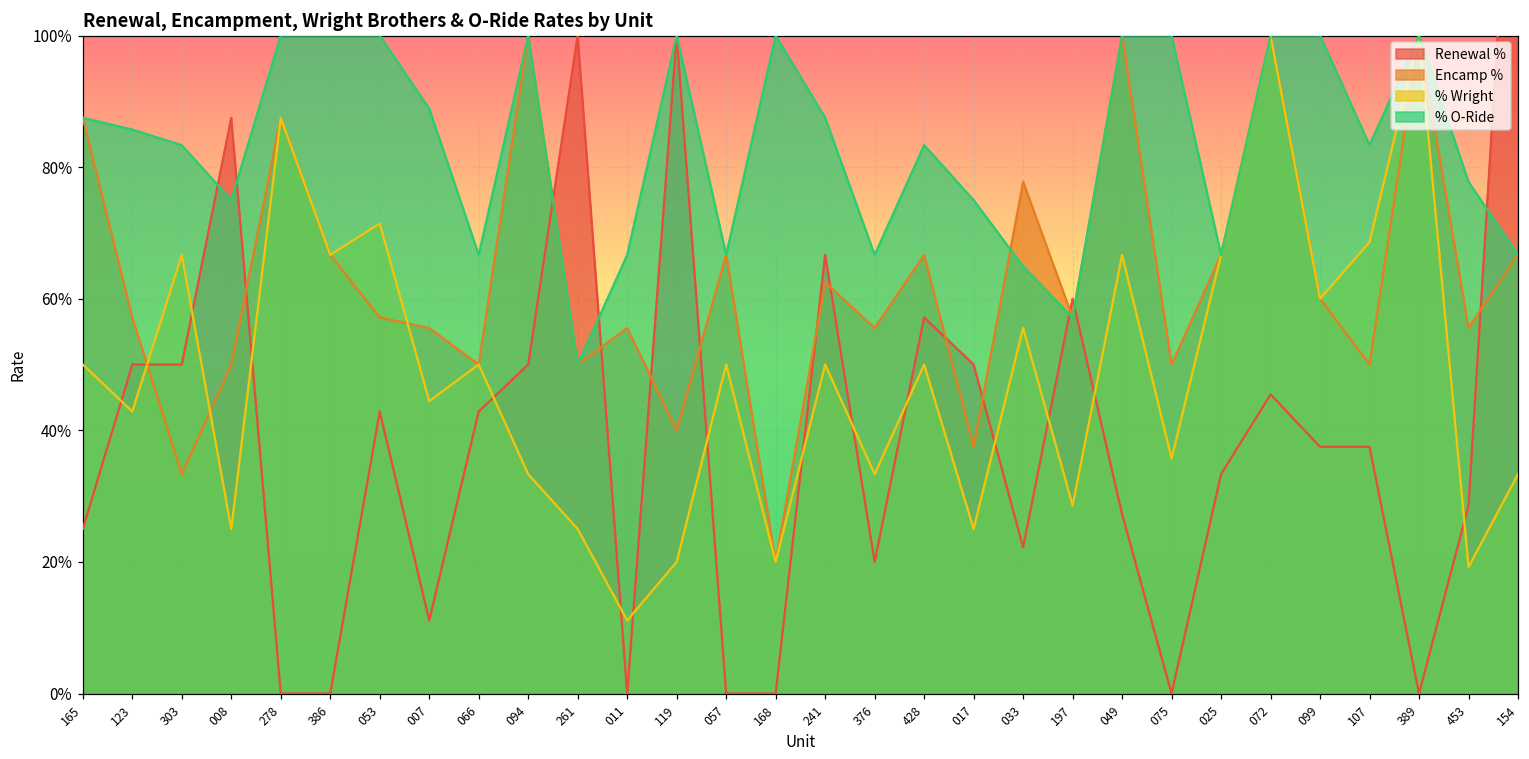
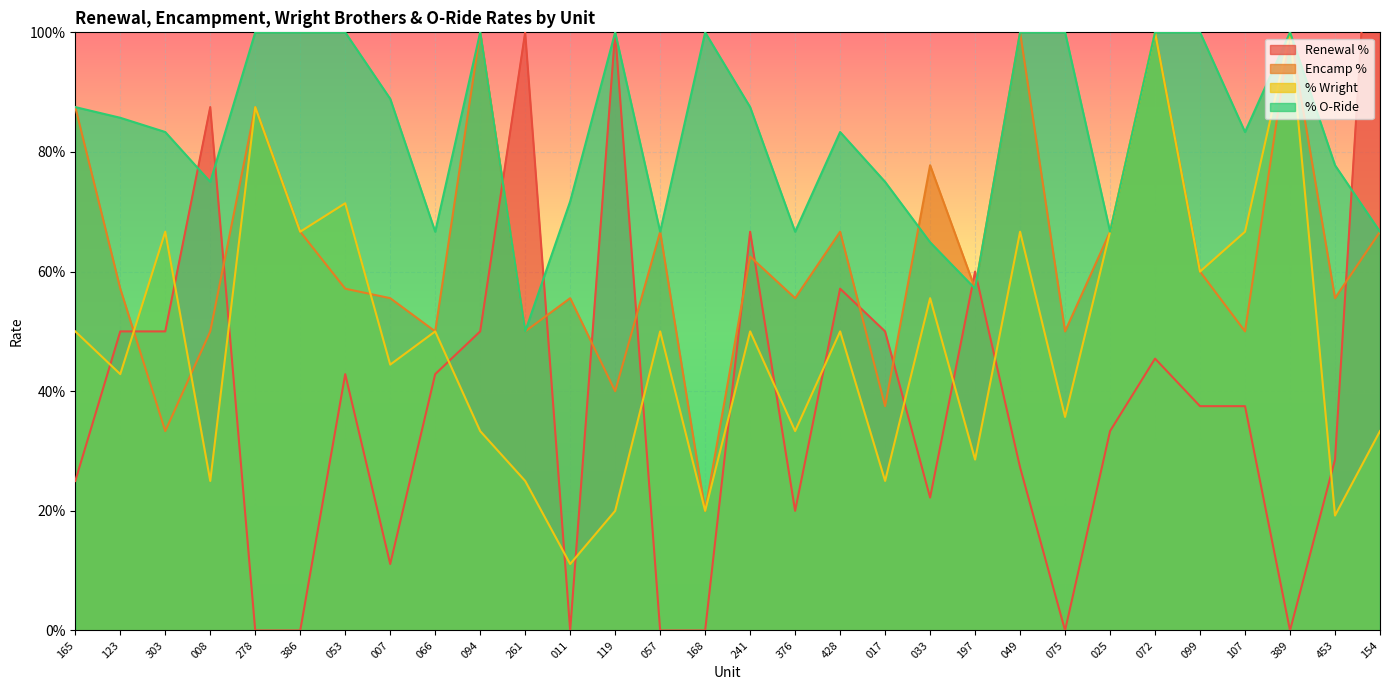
% O-Ride, 011: 67% -> 72%
% Wright, 107: 69% -> 67%
